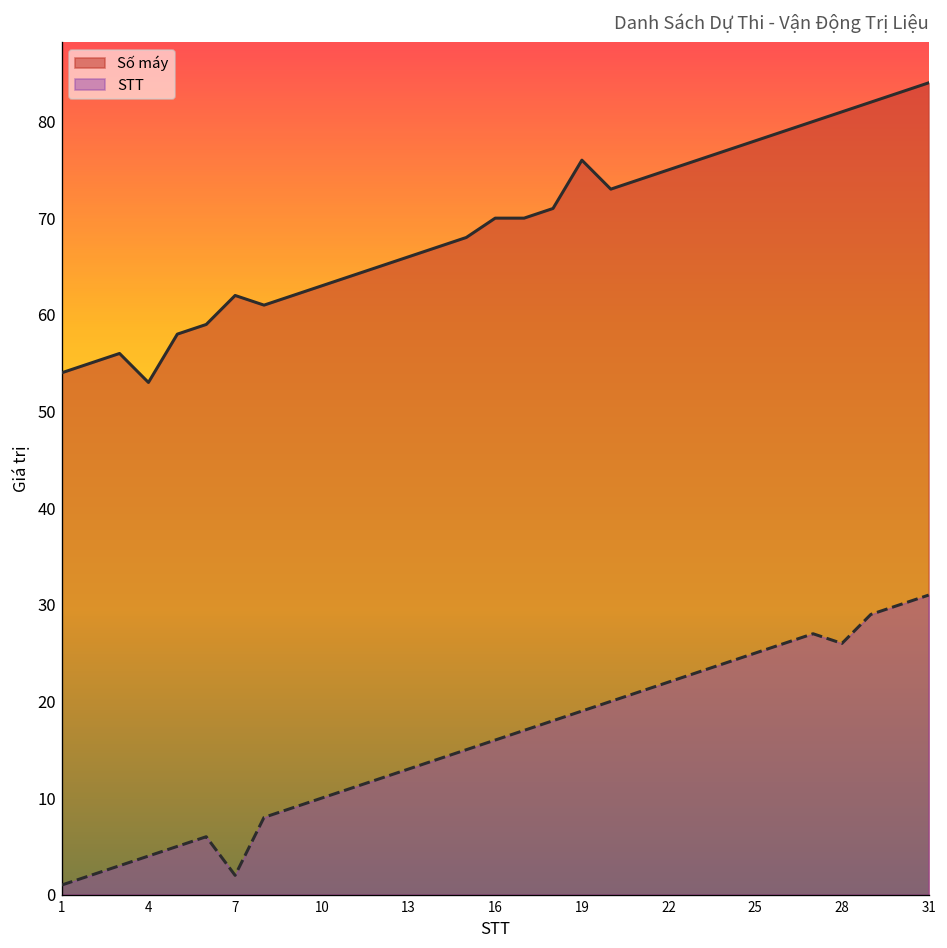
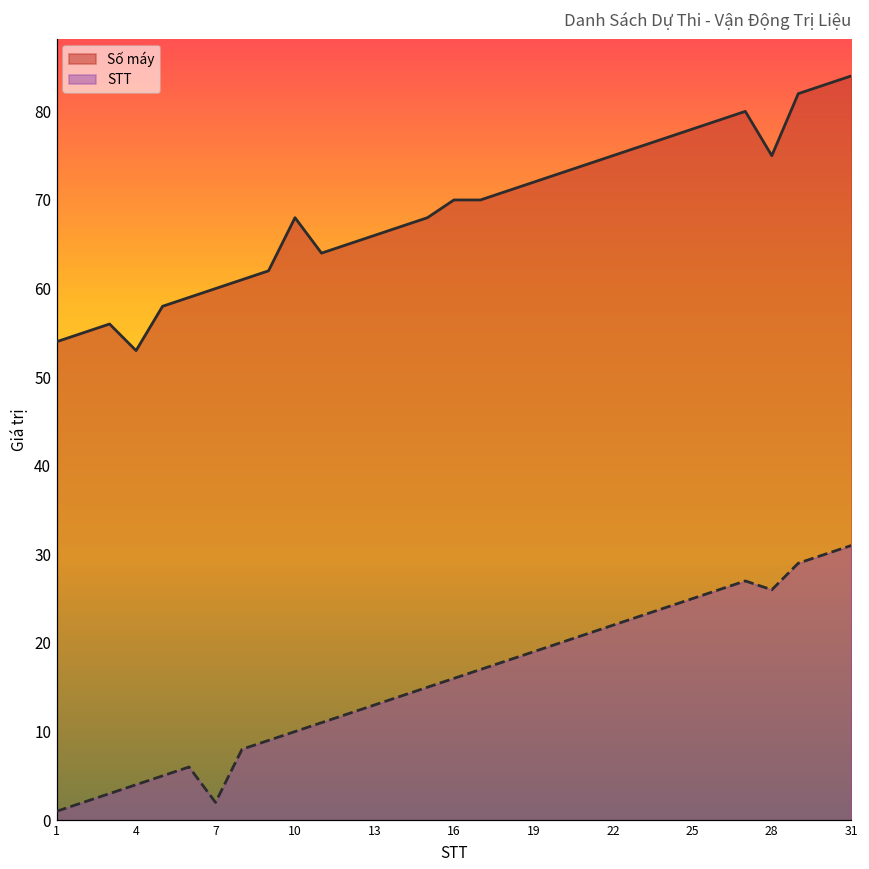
Số máy, 7: 62 -> 60
Số máy, 10: 63 -> 68
Số máy, 19: 76 -> 72
Số máy, 28: 81 -> 75
